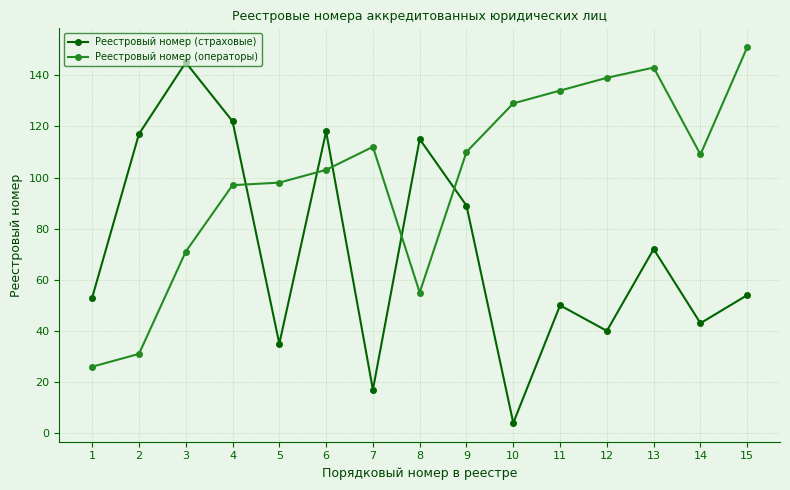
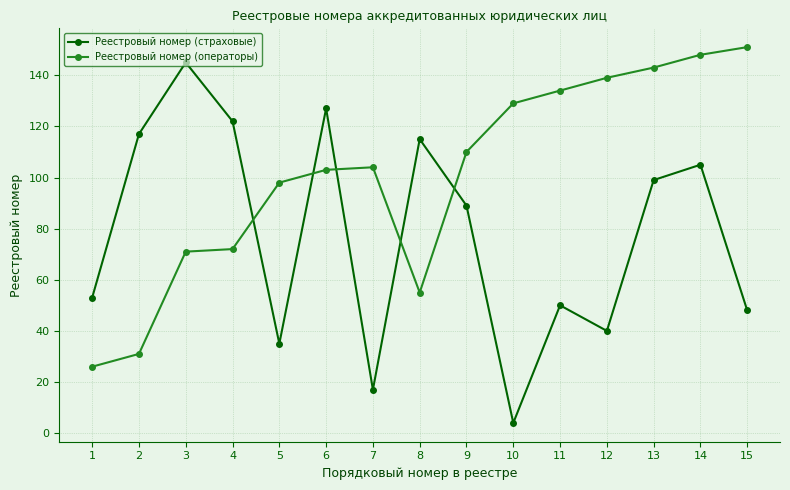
Реестровый номер (операторы), 4: 97 -> 72
Реестровый номер (страховые), 6: 118 -> 127
Реестровый номер (операторы), 7: 112 -> 104
Реестровый номер (страховые), 13: 72 -> 99
Реестровый номер (страховые), 14: 43 -> 105
Реестровый номер (операторы), 14: 109 -> 148
Реестровый номер (страховые), 15: 54 -> 48
